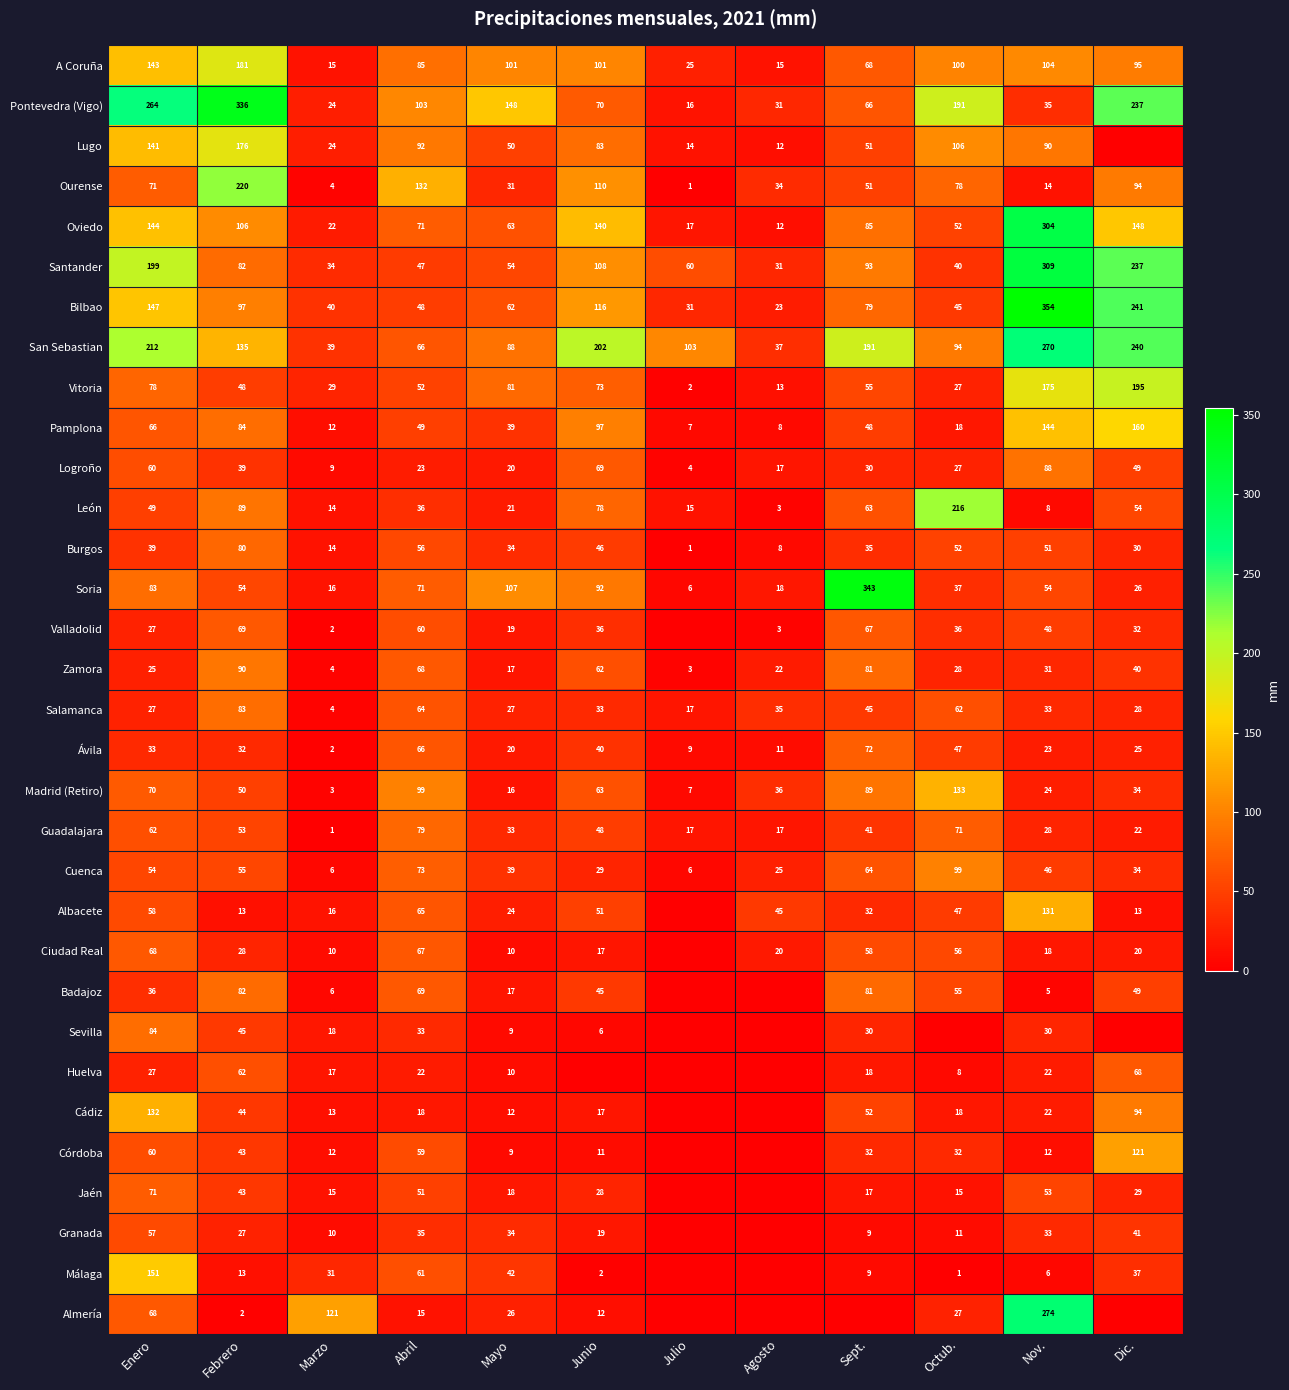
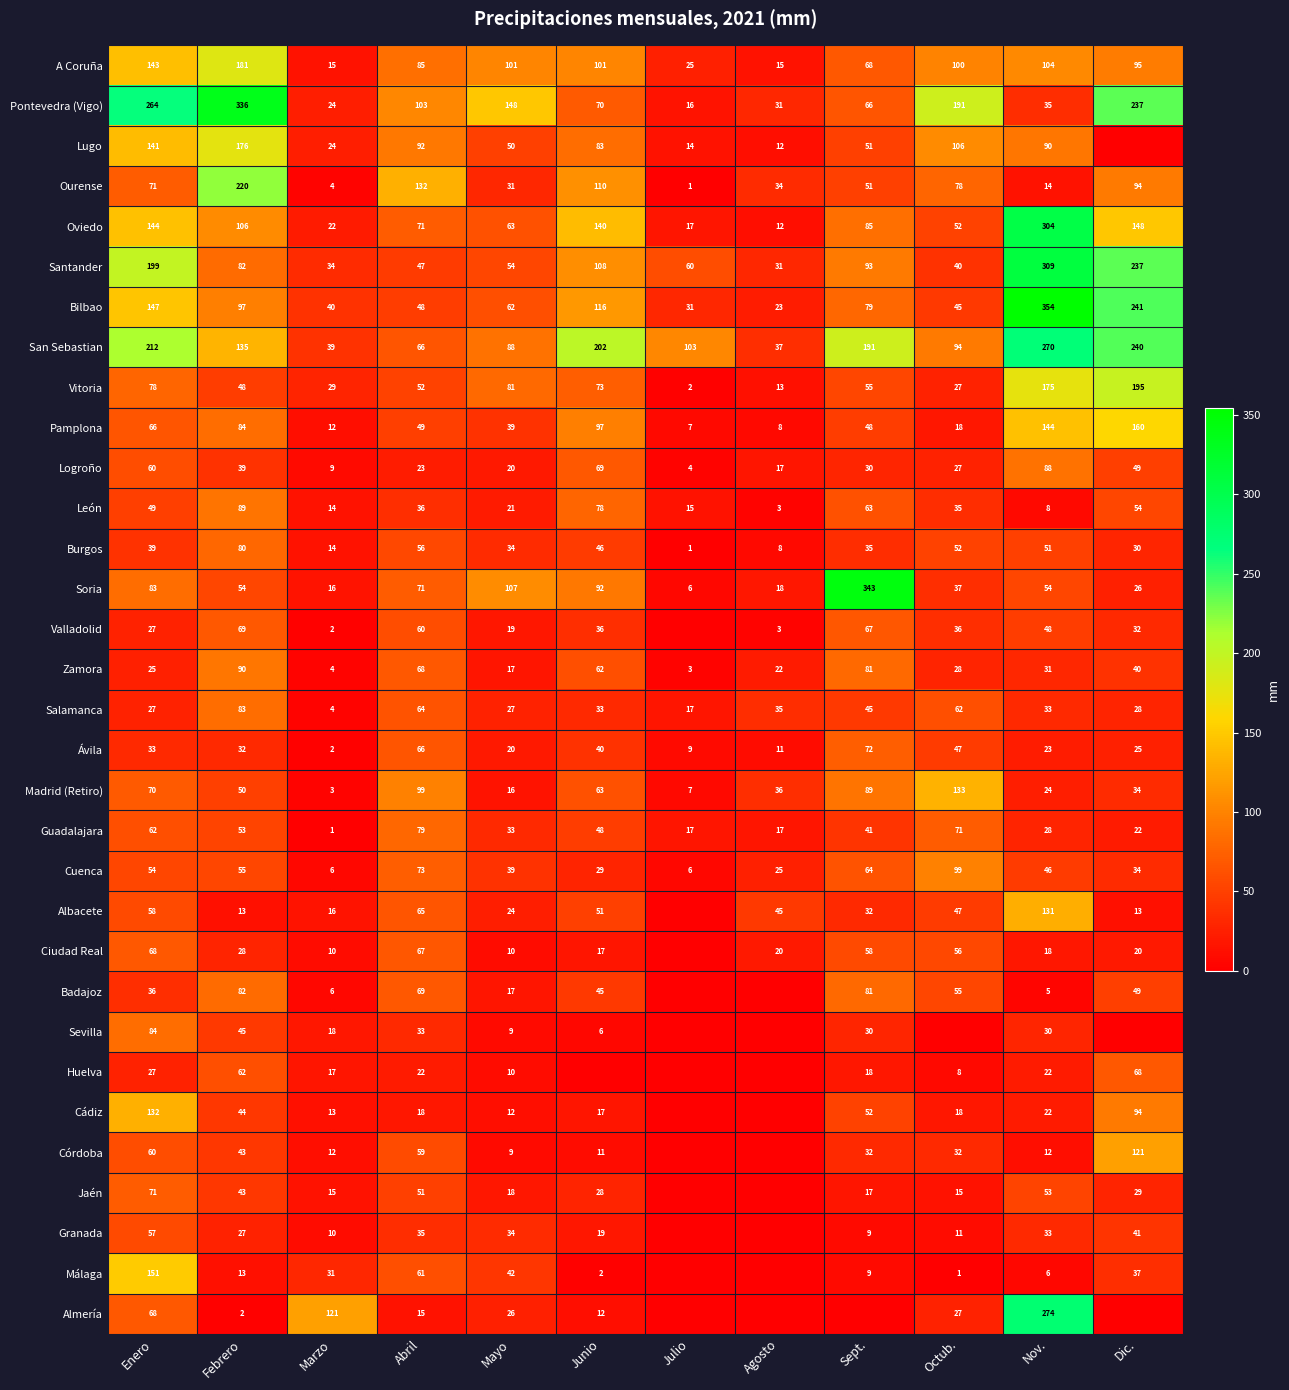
León, Octub.: 216 -> 35
